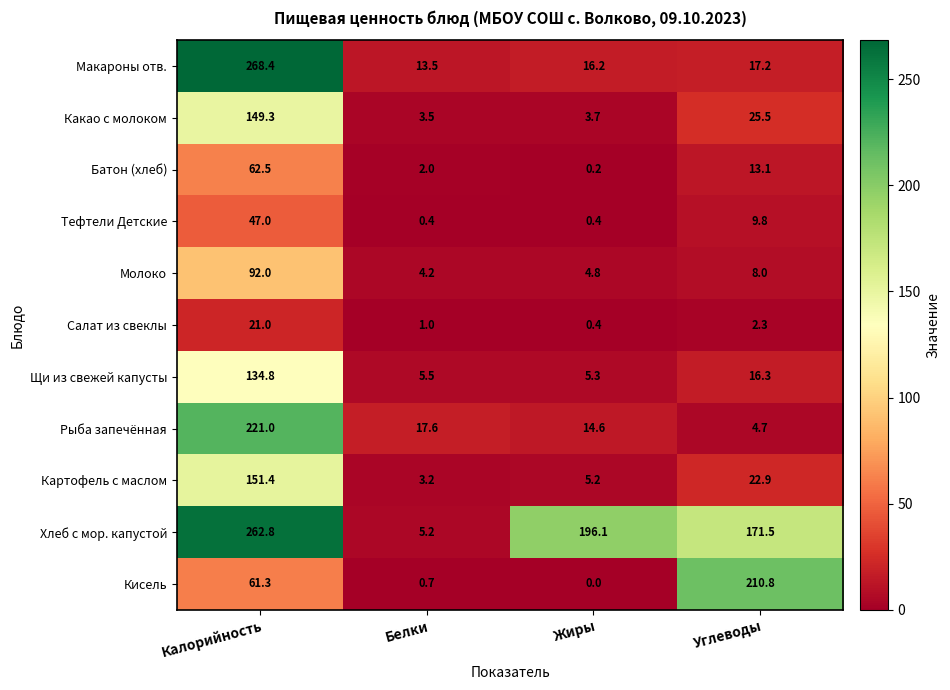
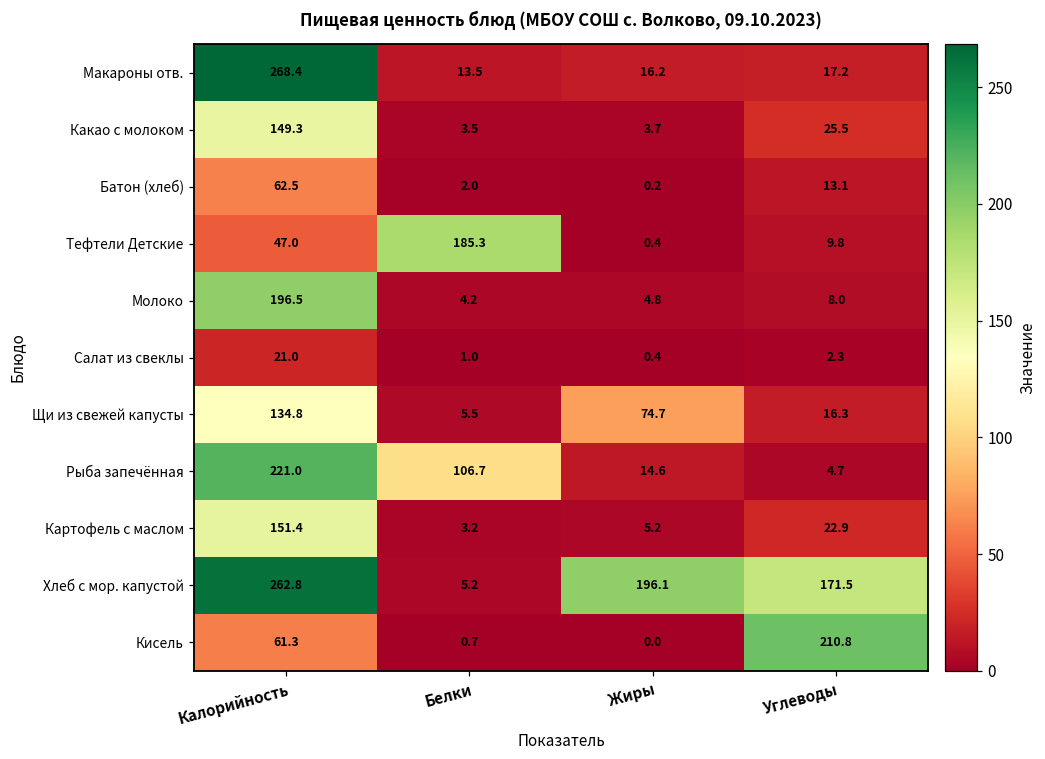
Тефтели Детские, Белки: 0.4 -> 185.3
Молоко, Калорийность: 92.0 -> 196.5
Щи из свежей капусты, Жиры: 5.3 -> 74.7
Рыба запечённая, Белки: 17.6 -> 106.7
